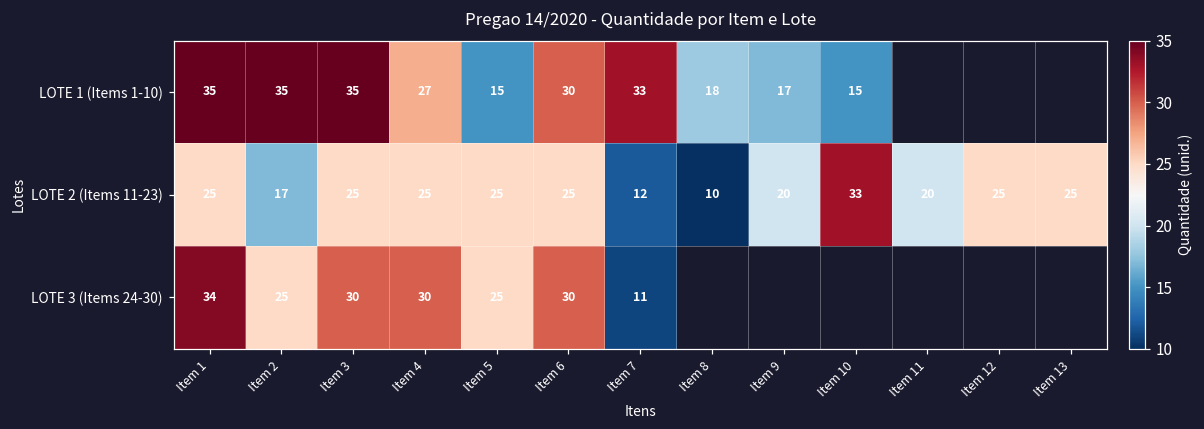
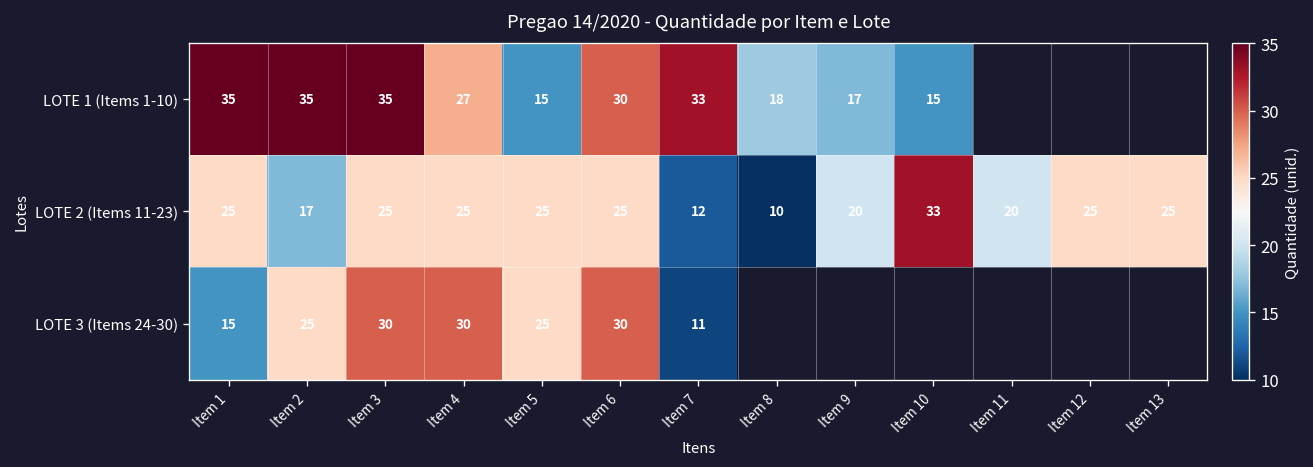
LOTE 3 (Items 24-30), Item 1: 34 -> 15
